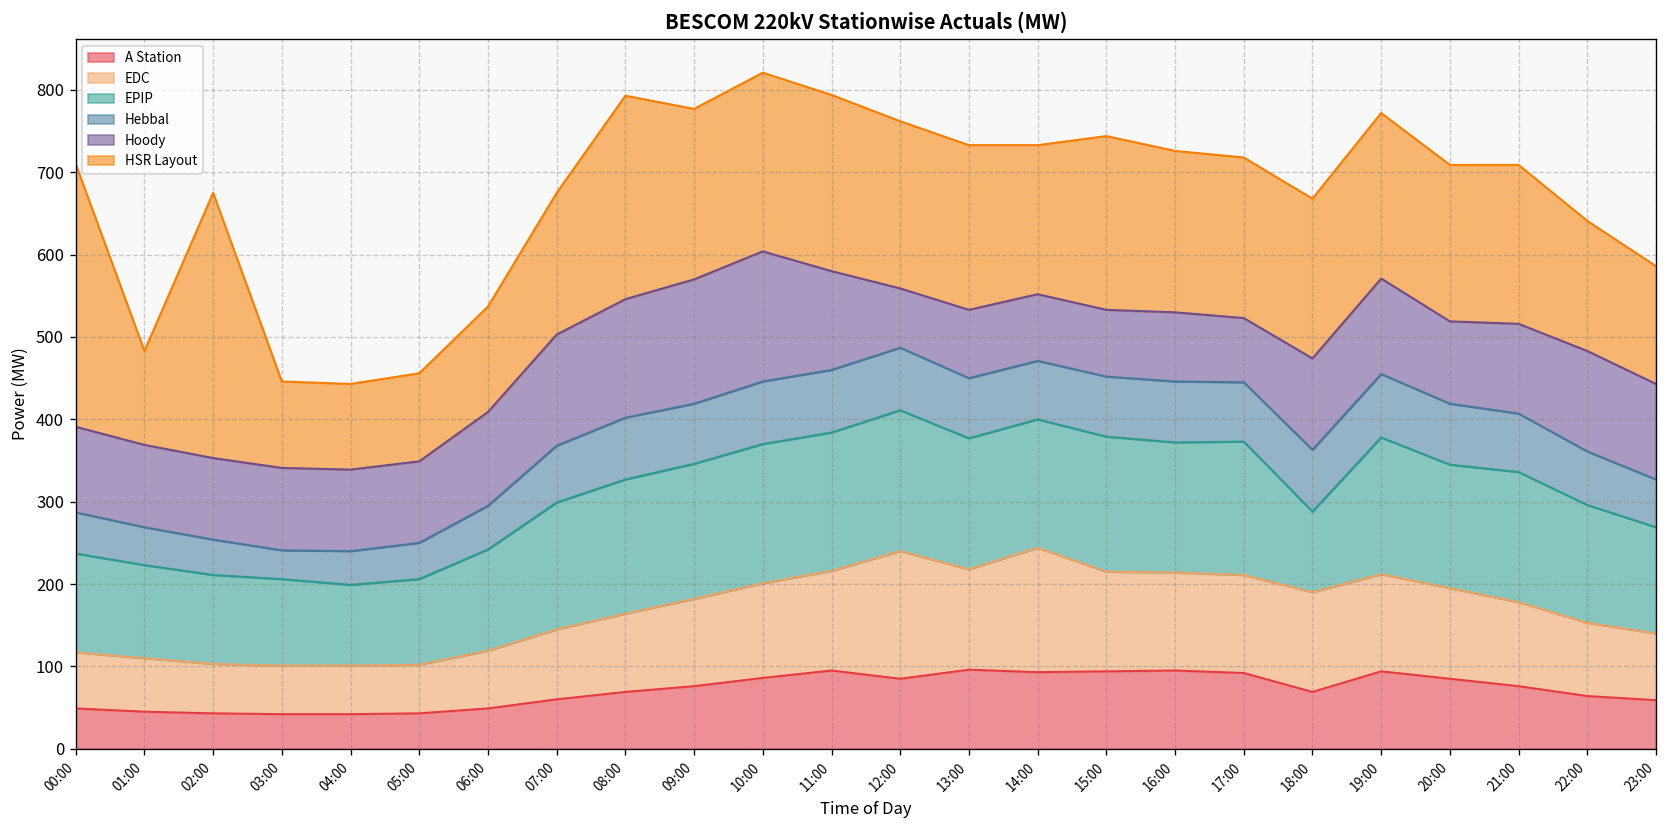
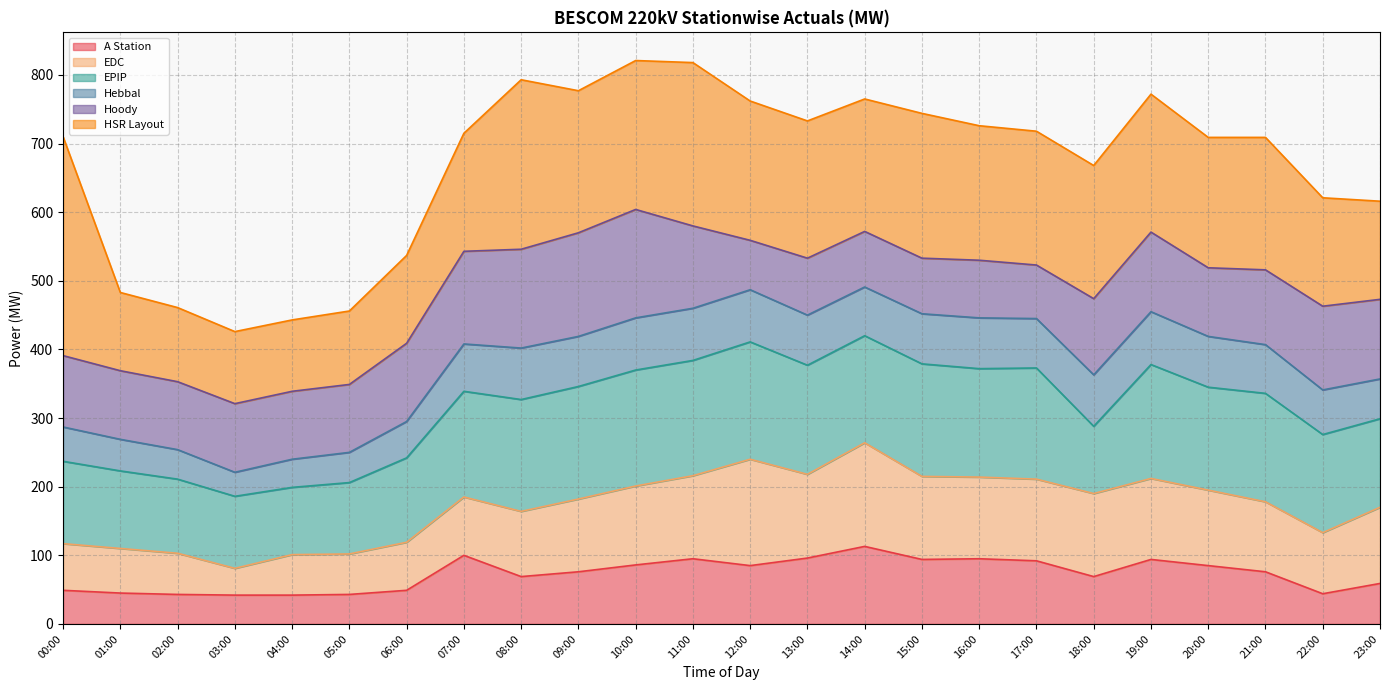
HSR Layout, 02:00: 320 -> 110
EDC, 03:00: 60 -> 40
A Station, 07:00: 60 -> 100
HSR Layout, 11:00: 210 -> 240
A Station, 14:00: 90 -> 110
HSR Layout, 14:00: 180 -> 190
A Station, 22:00: 60 -> 40
EDC, 23:00: 80 -> 110
